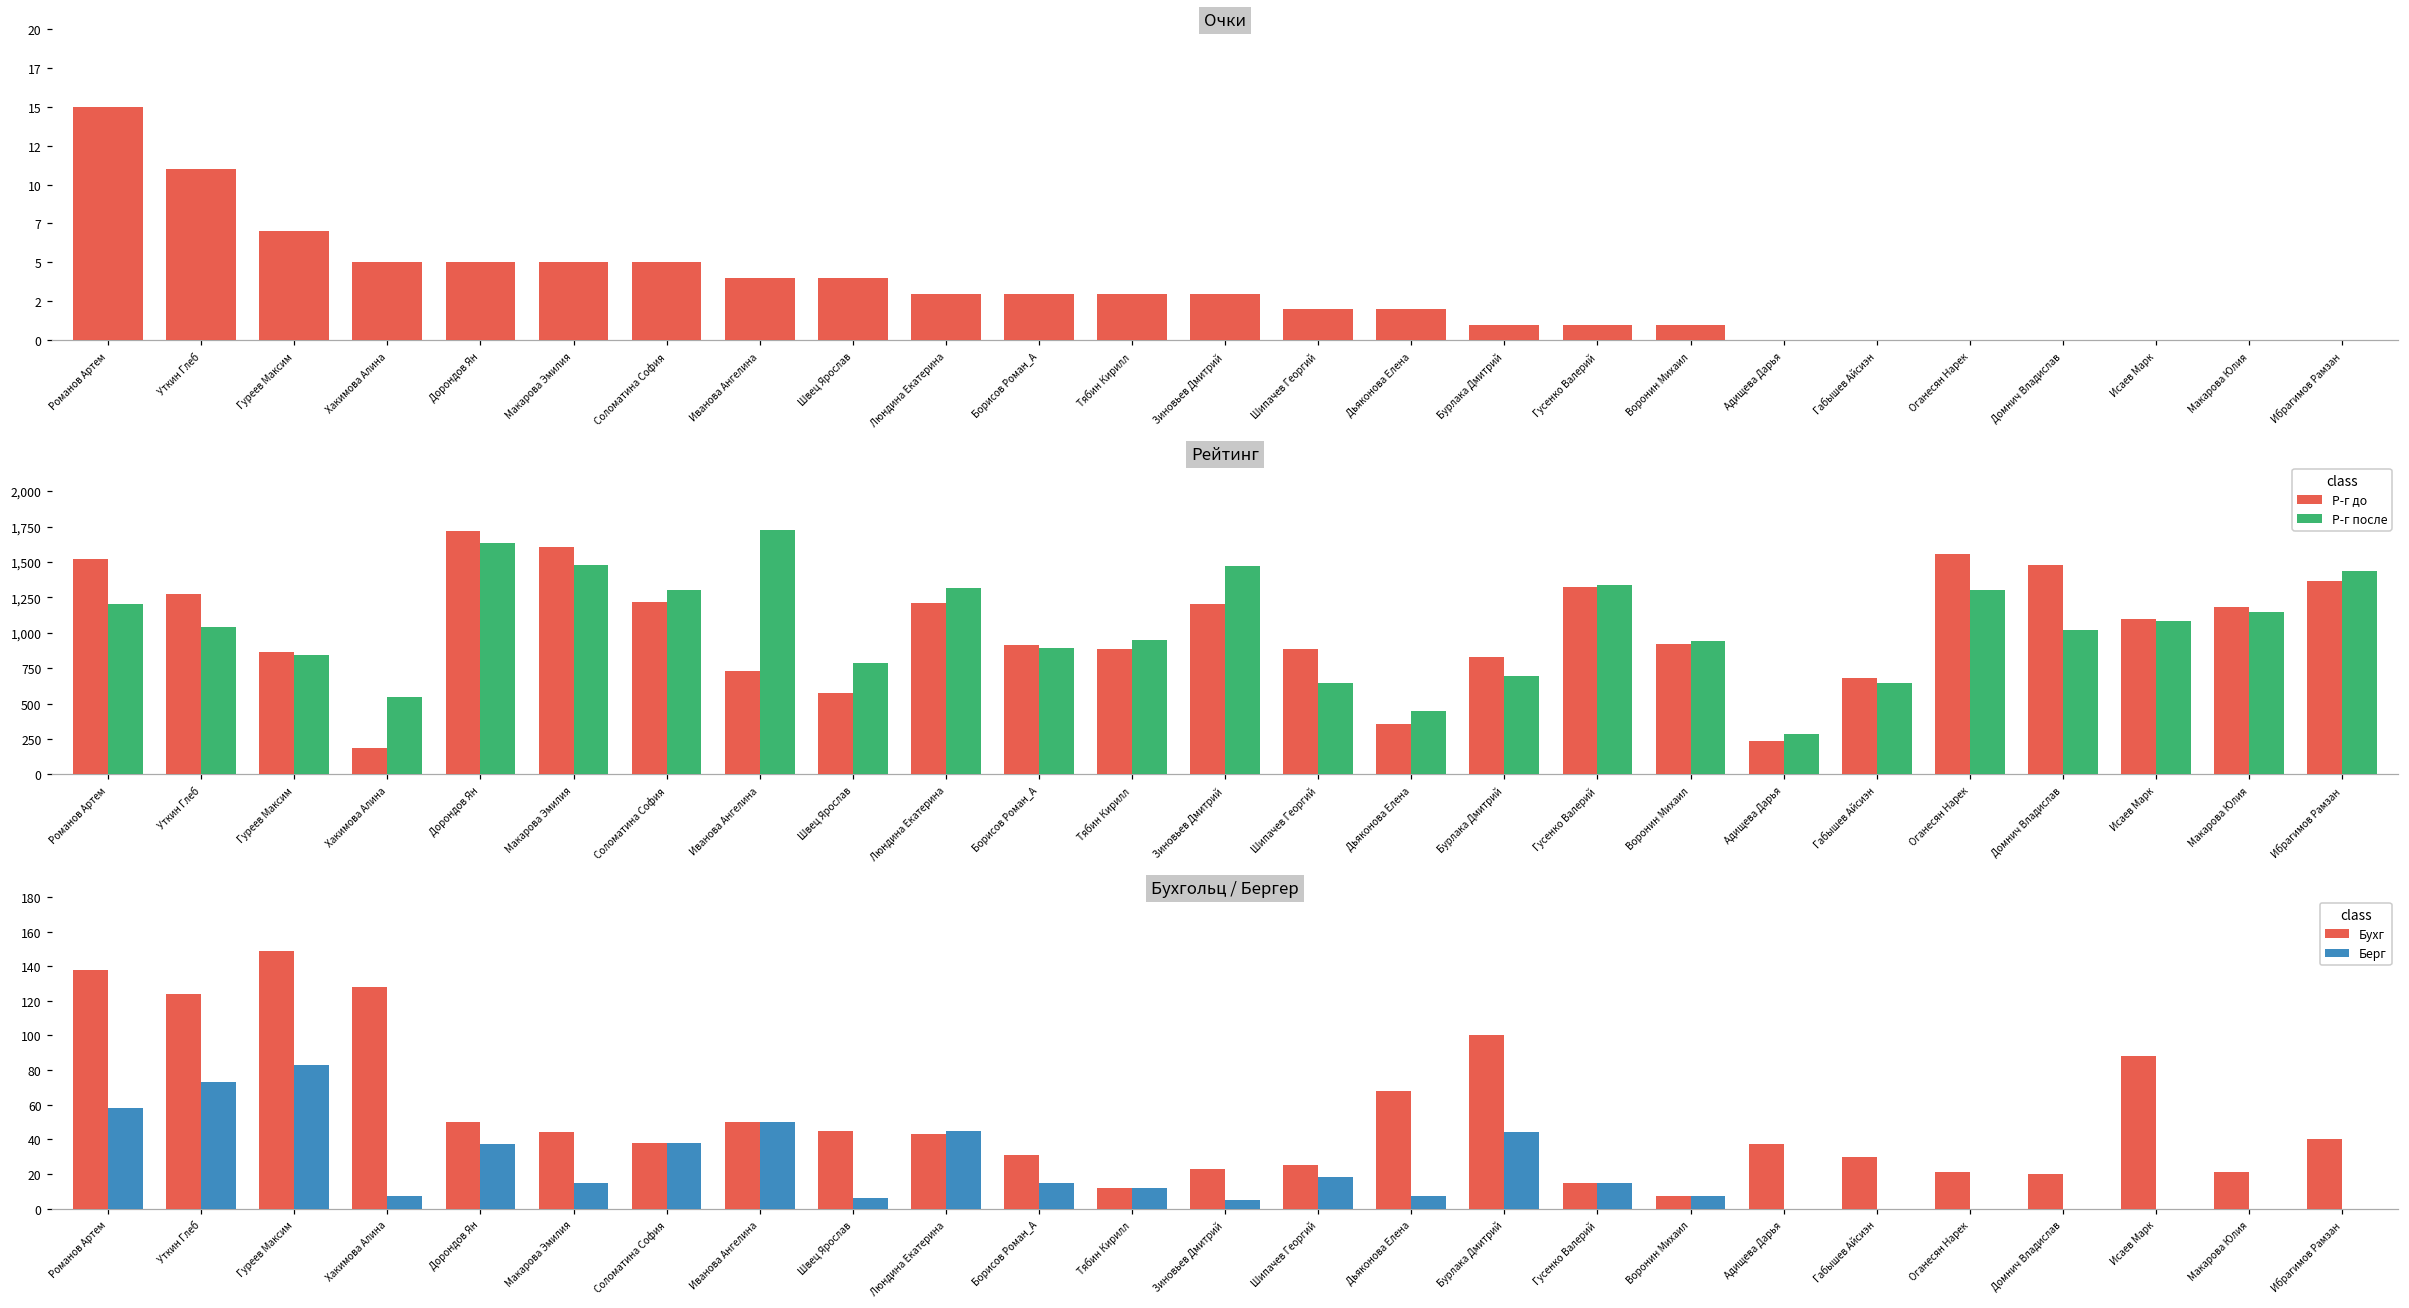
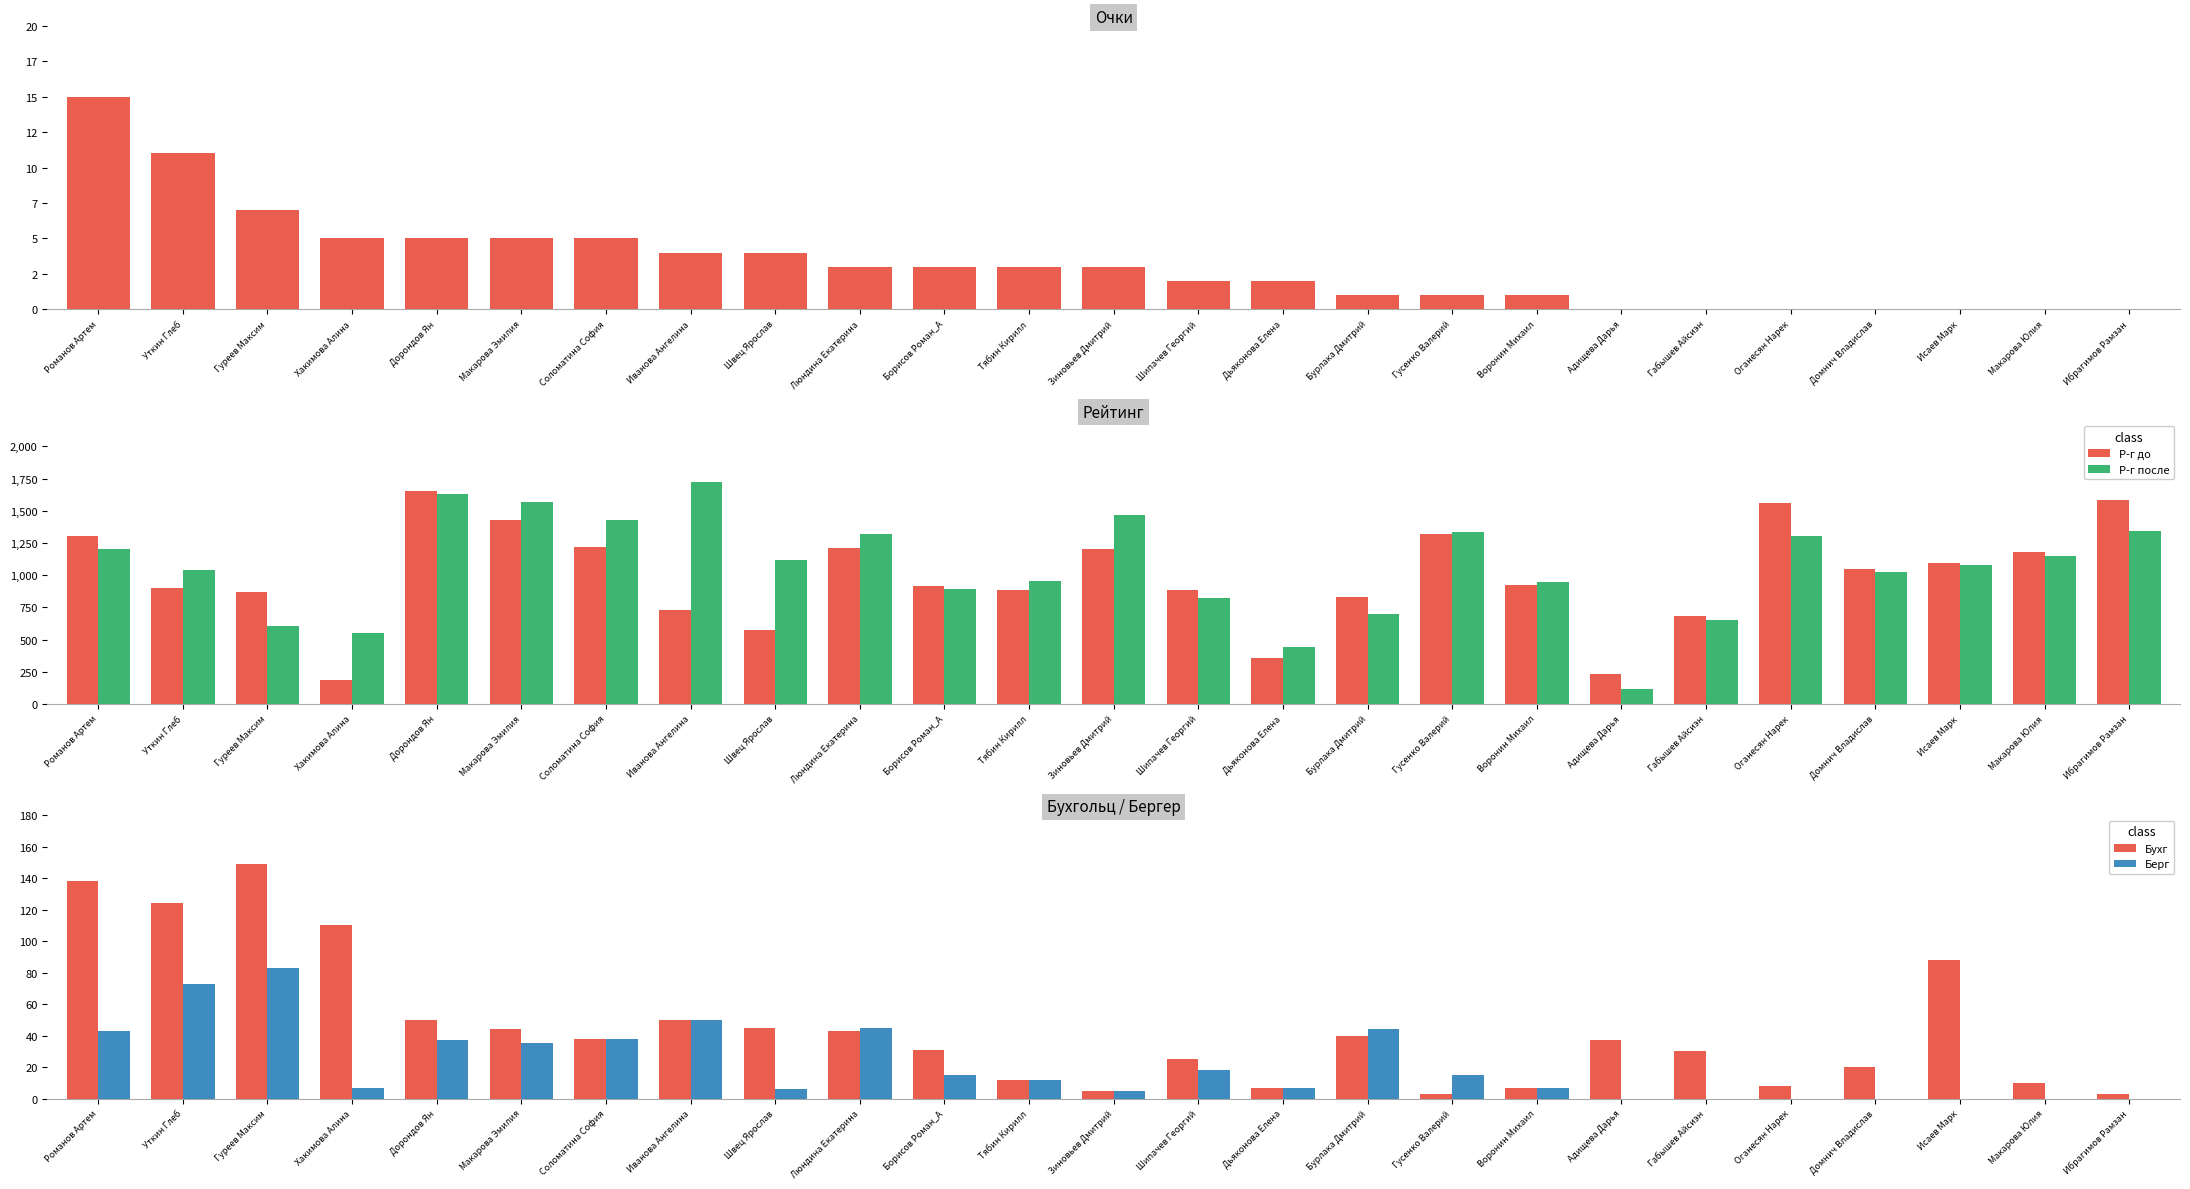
Рейтинг, Р-г до, Романов Артем: 1,520 -> 1,310
Рейтинг, Р-г до, Уткин Глеб: 1,270 -> 900
Рейтинг, Р-г после, Гуреев Максим: 840 -> 600
Рейтинг, Р-г до, Дорондов Ян: 1,720 -> 1,650
Рейтинг, Р-г до, Макарова Эмилия: 1,610 -> 1,430
Рейтинг, Р-г после, Макарова Эмилия: 1,480 -> 1,570
Рейтинг, Р-г после, Соломатина София: 1,300 -> 1,430
Рейтинг, Р-г после, Швец Ярослав: 790 -> 1,120
Рейтинг, Р-г после, Шипачев Георгий: 650 -> 820
Рейтинг, Р-г после, Адищева Дарья: 280 -> 120
Рейтинг, Р-г до, Домнич Владислав: 1,480 -> 1,050
Рейтинг, Р-г до, Ибрагимов Рамзан: 1,360 -> 1,590
Рейтинг, Р-г после, Ибрагимов Рамзан: 1,440 -> 1,350
Бухгольц / Бергер, Берг, Романов Артем: 58 -> 43
Бухгольц / Бергер, Бухг, Хакимова Алина: 128 -> 110
Бухгольц / Бергер, Берг, Макарова Эмилия: 15 -> 35
Бухгольц / Бергер, Бухг, Зиновьев Дмитрий: 23 -> 5
Бухгольц / Бергер, Бухг, Дьяконова Елена: 68 -> 7
Бухгольц / Бергер, Бухг, Бурлака Дмитрий: 100 -> 40
Бухгольц / Бергер, Бухг, Гусенко Валерий: 15 -> 3
Бухгольц / Бергер, Бухг, Оганесян Нарек: 21 -> 8
Бухгольц / Бергер, Бухг, Макарова Юлия: 21 -> 10
Бухгольц / Бергер, Бухг, Ибрагимов Рамзан: 40 -> 3
